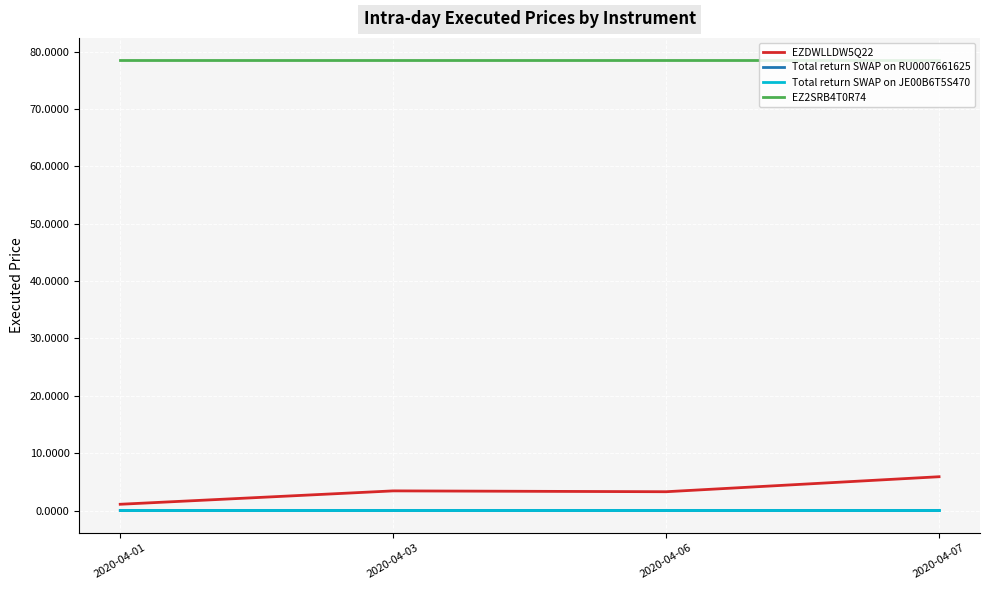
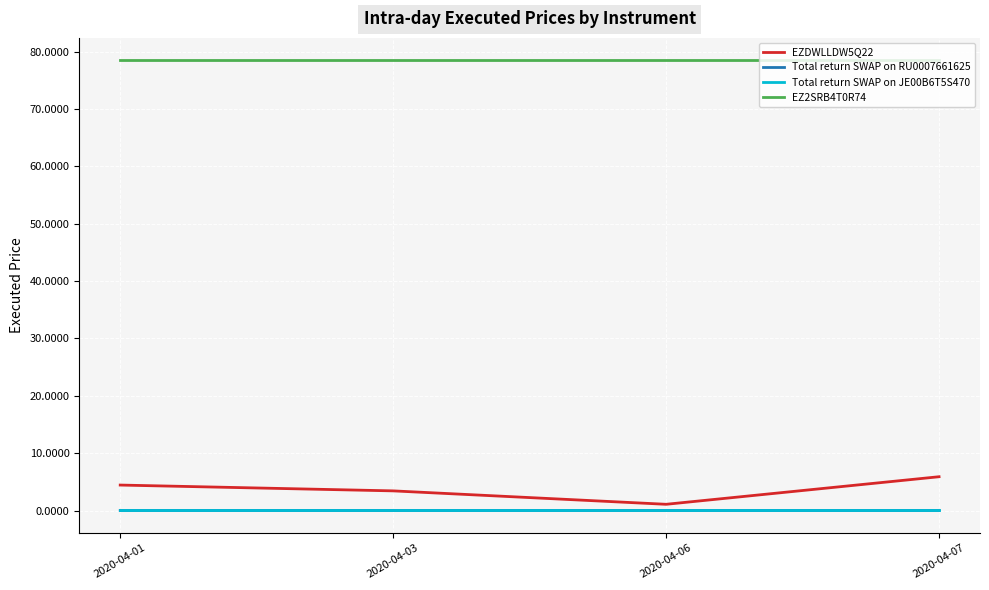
EZDWLLDW5Q22, 2020-04-01: 1 -> 4
EZDWLLDW5Q22, 2020-04-06: 3 -> 1
